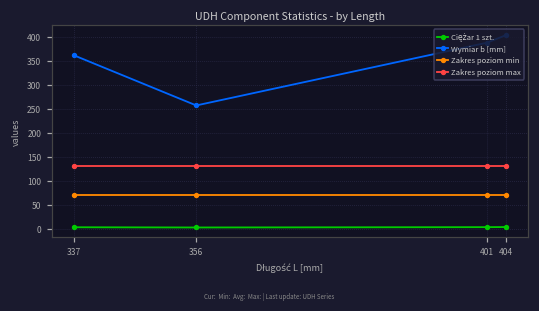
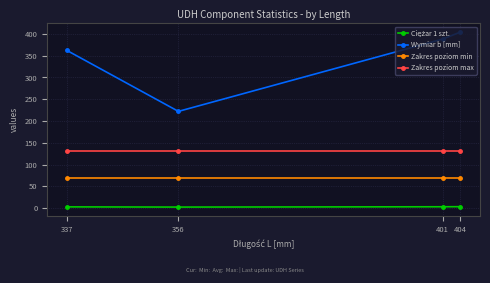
Wymiar b [mm], 356: 260 -> 220
